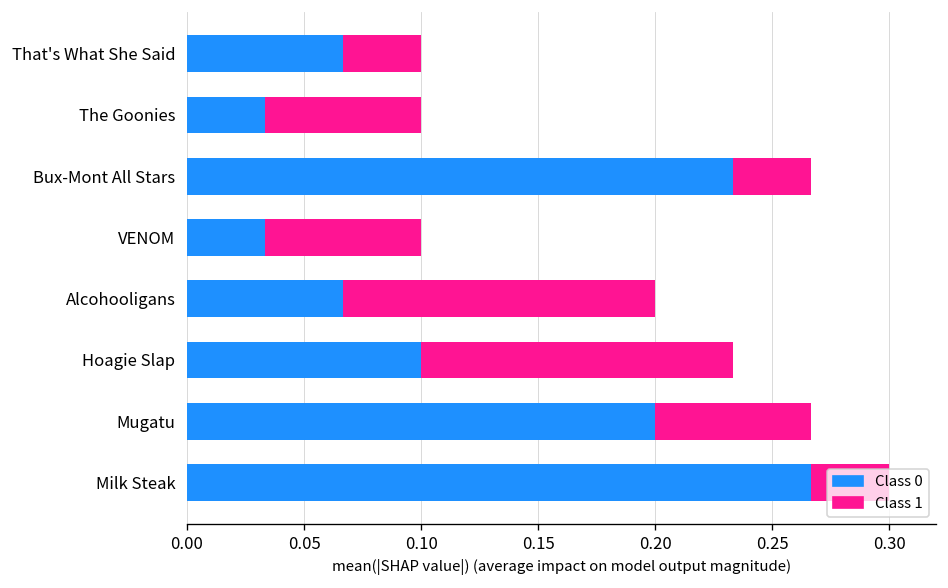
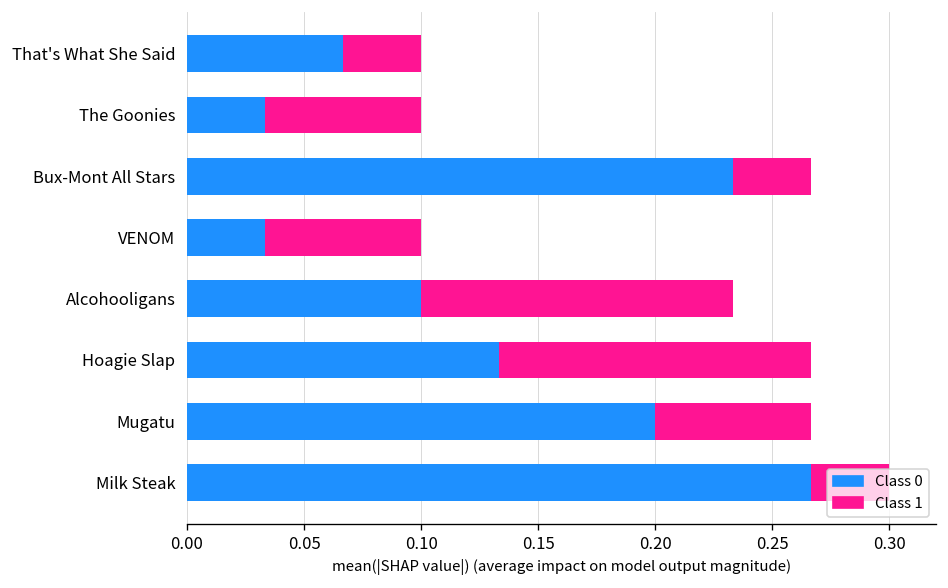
Class 0, Alcohooligans: 0.067 -> 0.100
Class 0, Hoagie Slap: 0.100 -> 0.133
